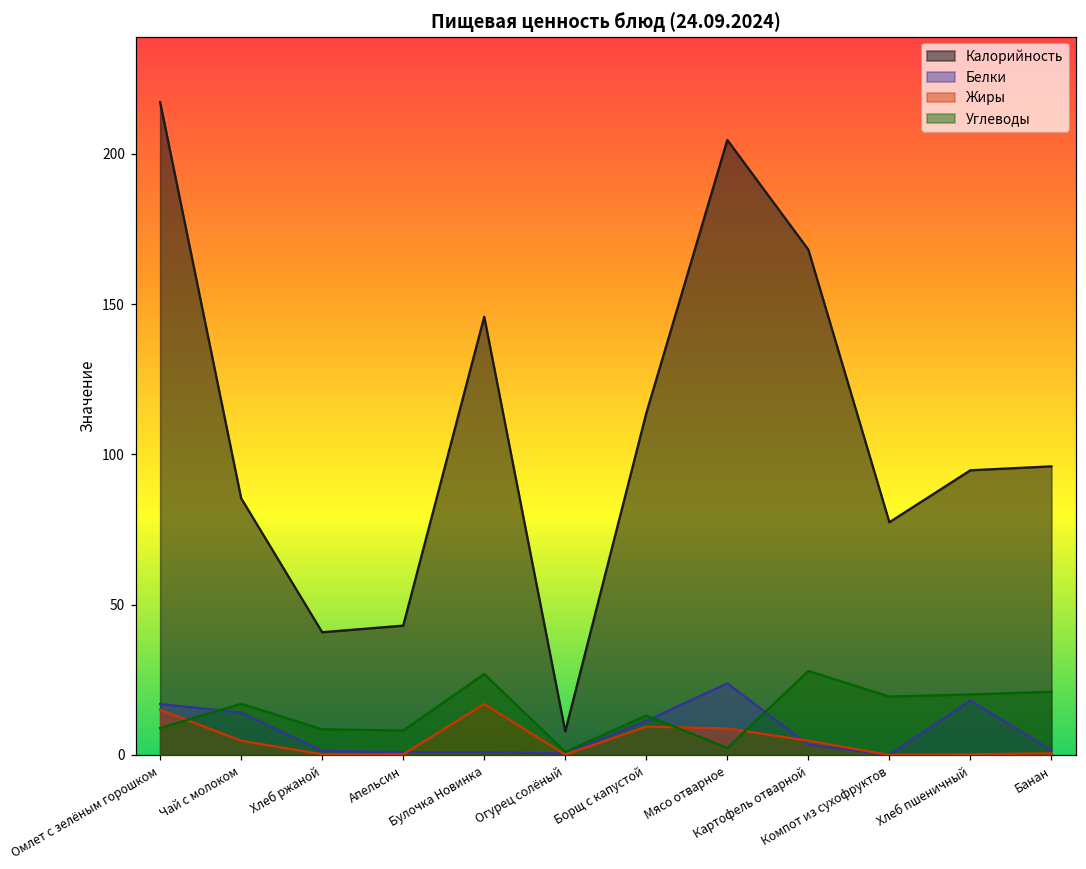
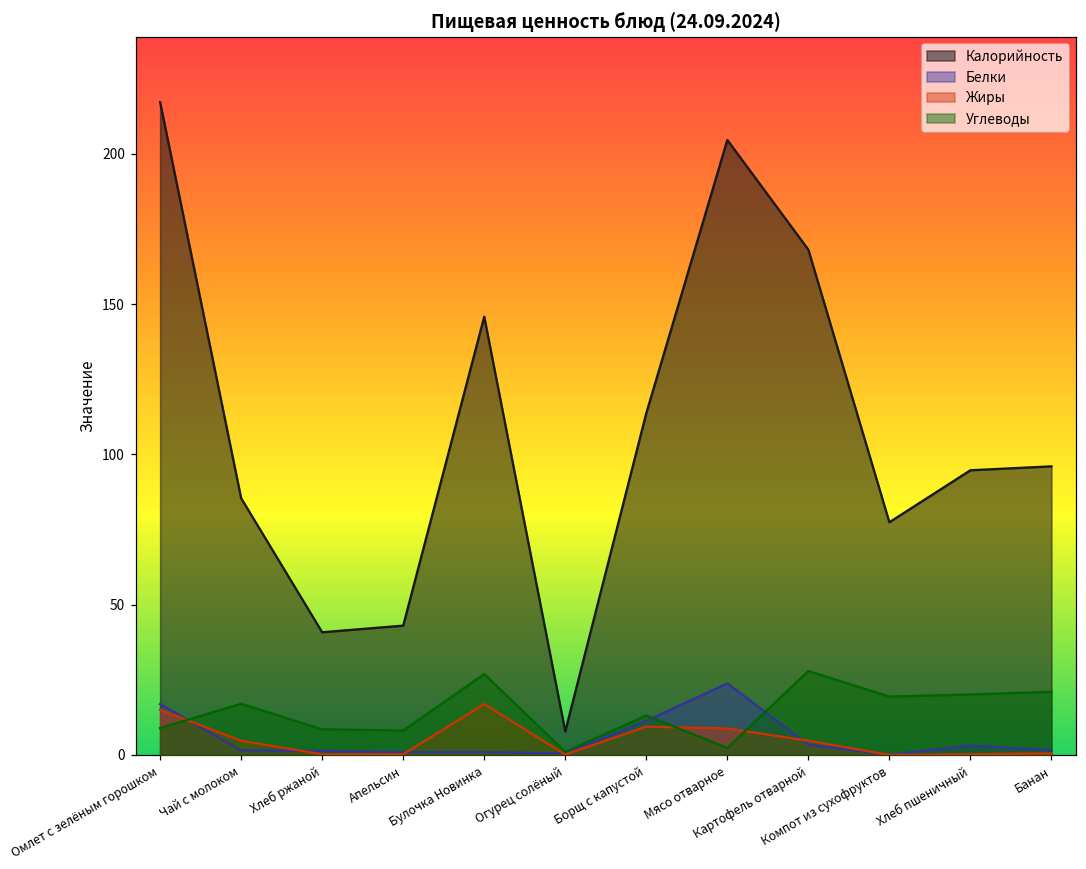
Белки, Чай с молоком: 14 -> 2
Белки, Хлеб пшеничный: 18 -> 3
